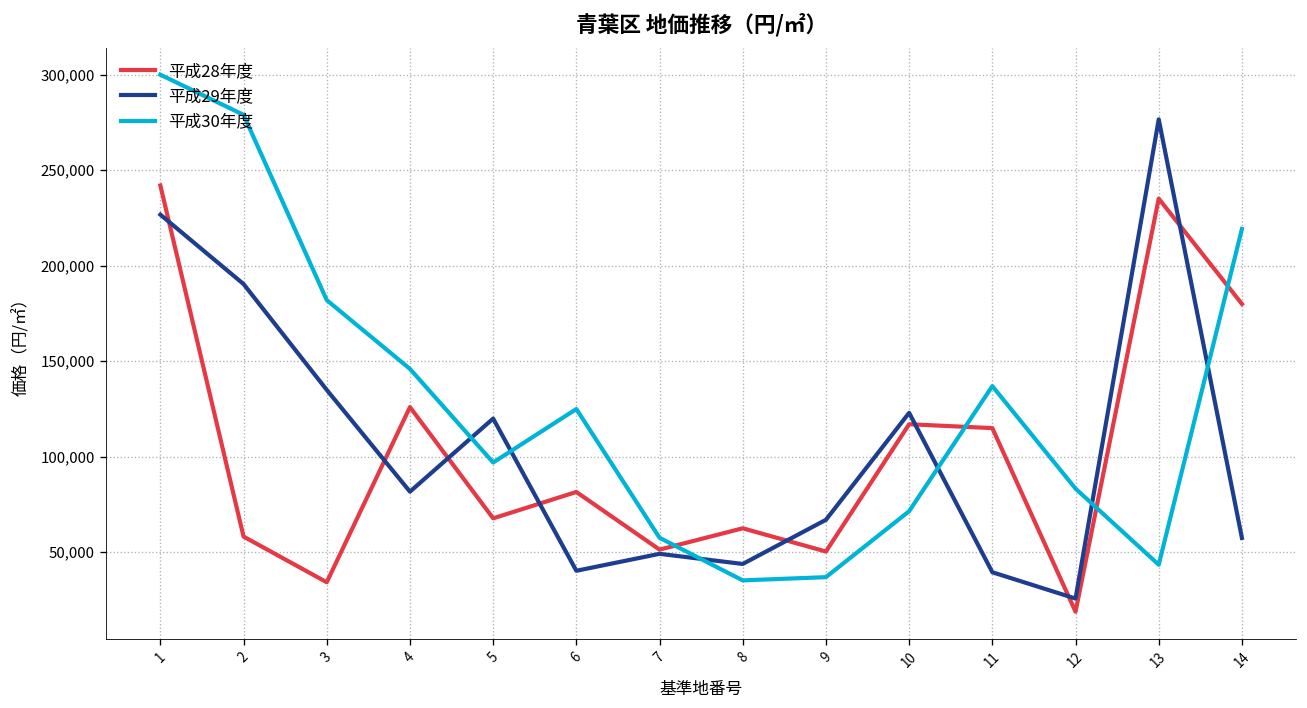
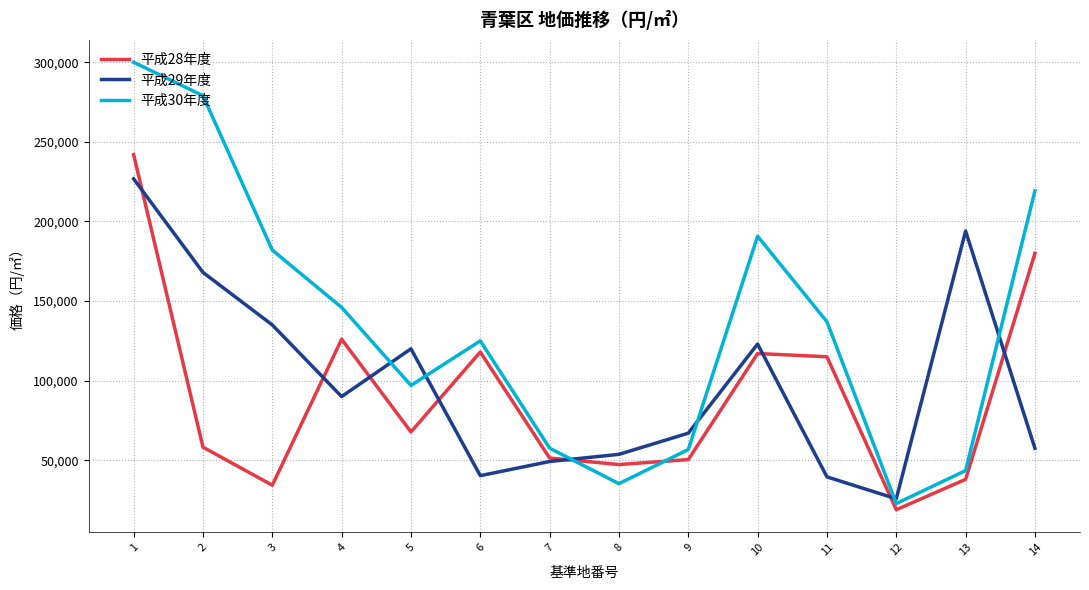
平成29年度, 2: 190,000 -> 168,000
平成29年度, 4: 82,000 -> 90,000
平成28年度, 6: 82,000 -> 118,000
平成28年度, 8: 63,000 -> 47,000
平成29年度, 8: 44,000 -> 54,000
平成30年度, 9: 37,000 -> 57,000
平成30年度, 10: 72,000 -> 191,000
平成30年度, 12: 83,000 -> 23,000
平成28年度, 13: 235,000 -> 38,000
平成29年度, 13: 277,000 -> 194,000
